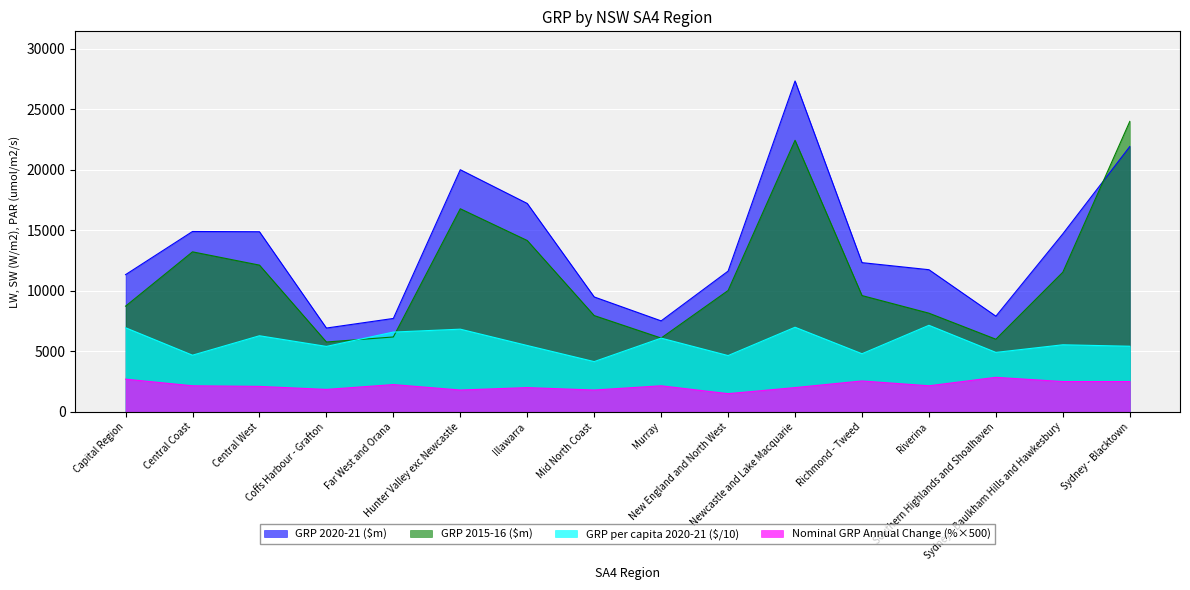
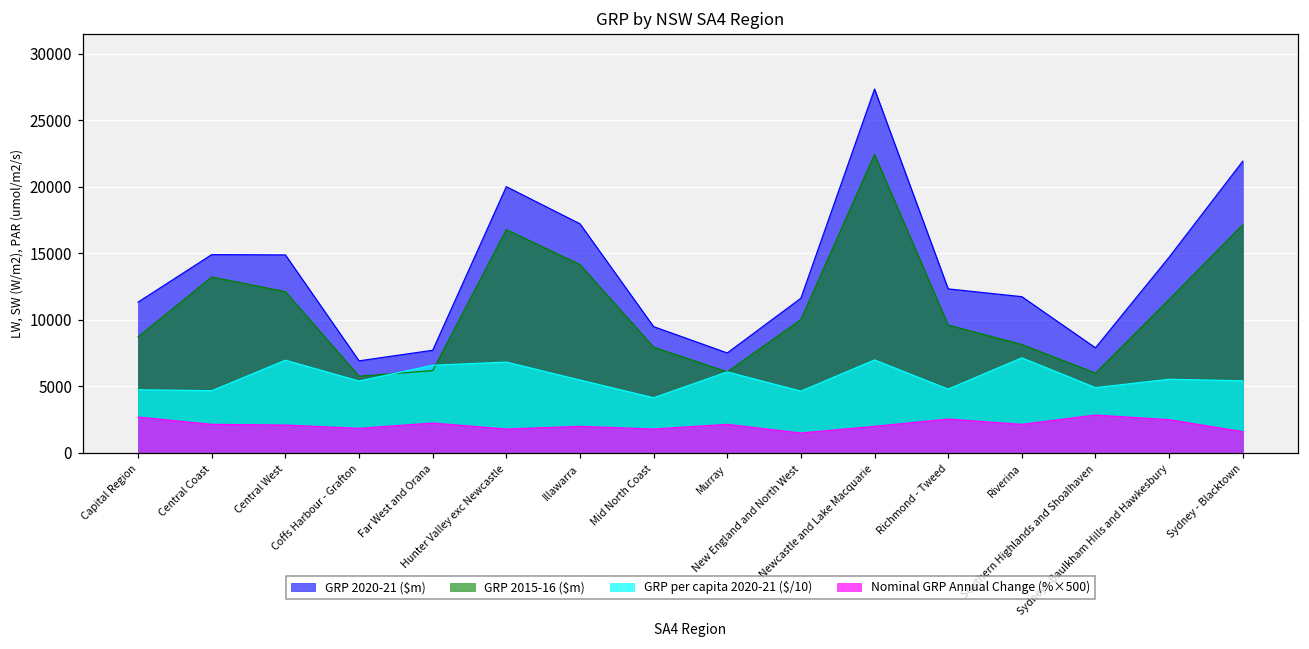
GRP per capita 2020-21 ($/10), Capital Region: 6900 -> 4800
GRP per capita 2020-21 ($/10), Central West: 6300 -> 7000
GRP 2015-16 ($m), Sydney - Blacktown: 24000 -> 17200
Nominal GRP Annual Change (%×500), Sydney - Blacktown: 2500 -> 1600
